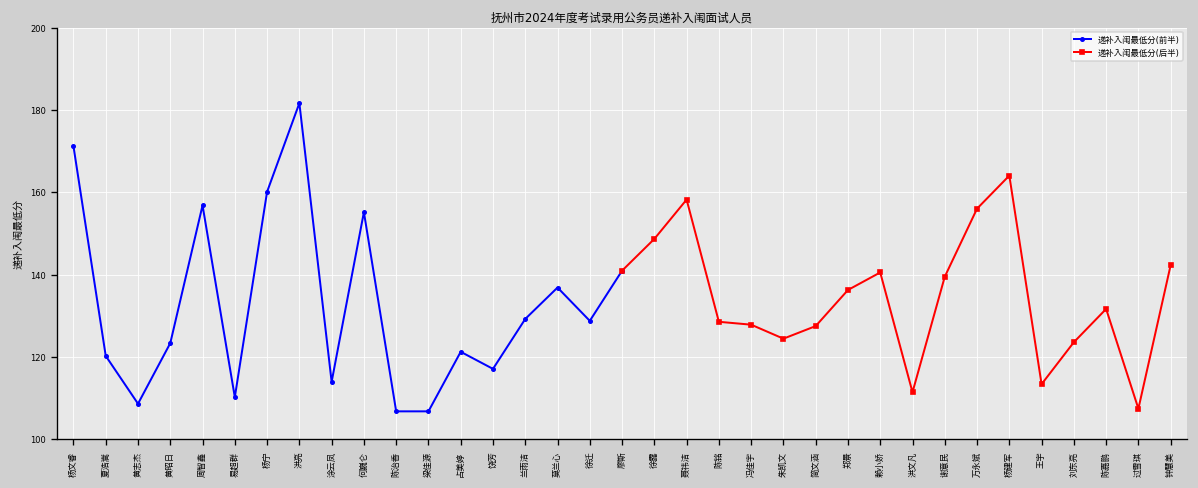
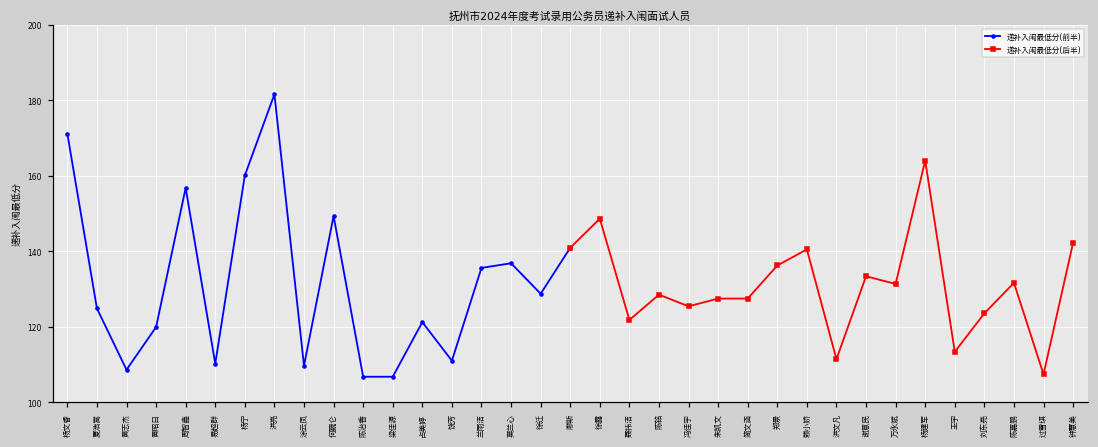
递补入闱最低分(前半), 夏浩嵩: 120 -> 125
递补入闱最低分(前半), 黄昭日: 123 -> 120
递补入闱最低分(前半), 涂云凤: 114 -> 110
递补入闱最低分(前半), 何巍仑: 155 -> 149
递补入闱最低分(前半), 饶芳: 117 -> 111
递补入闱最低分(前半), 兰雨洁: 129 -> 136
递补入闱最低分(后半), 聂祎洁: 158 -> 122
递补入闱最低分(后半), 冯佳宇: 128 -> 125
递补入闱最低分(后半), 朱凯文: 124 -> 127
递补入闱最低分(后半), 谢意民: 139 -> 133
递补入闱最低分(后半), 万永斌: 156 -> 131
